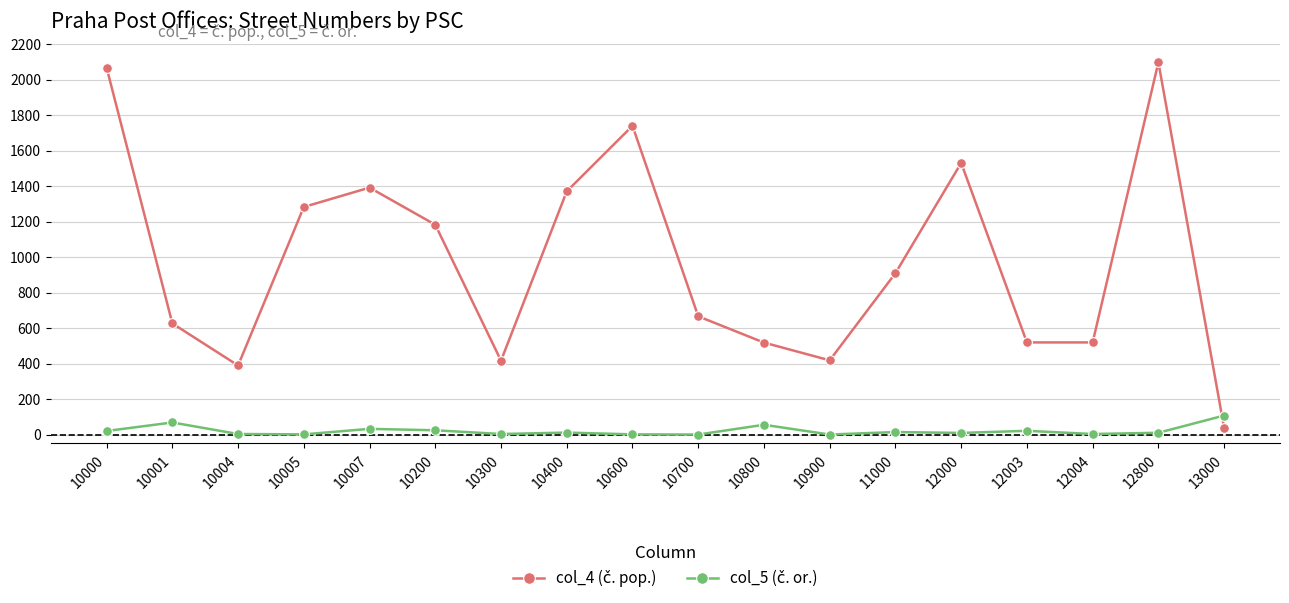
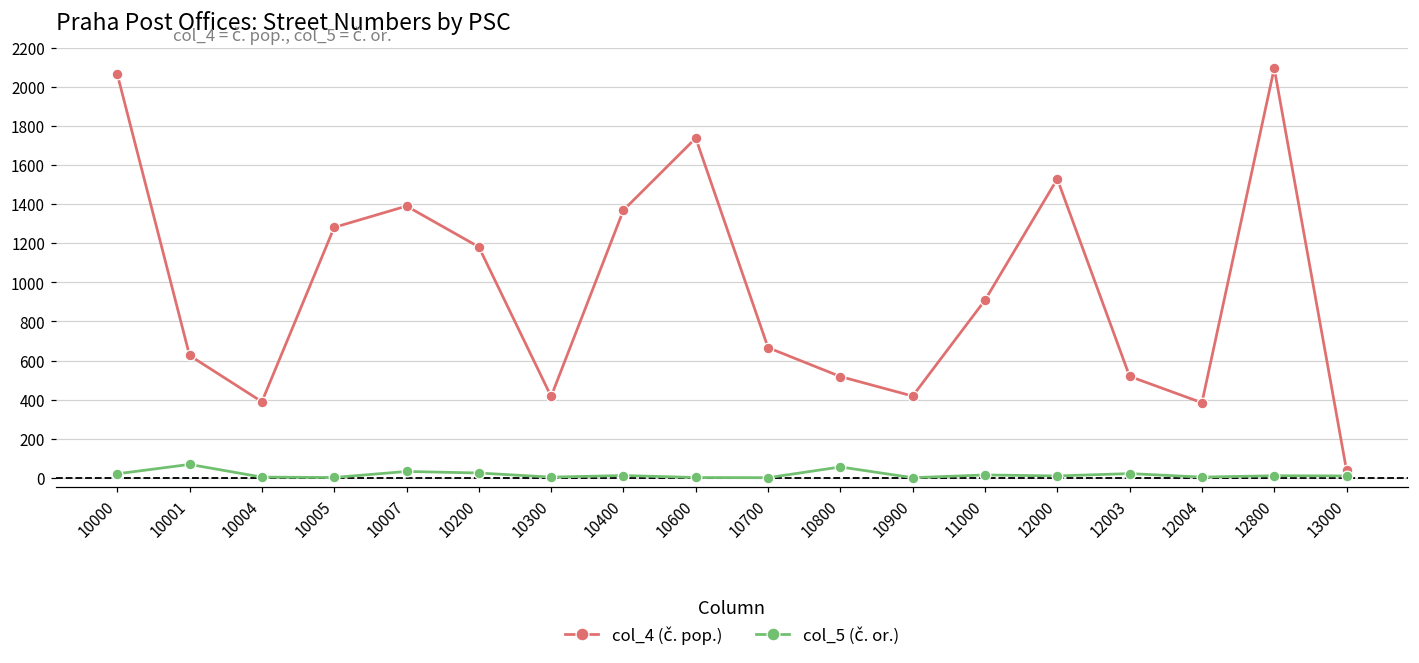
col_4 (č. pop.), 12004: 520 -> 380
col_5 (č. or.), 13000: 110 -> 10
